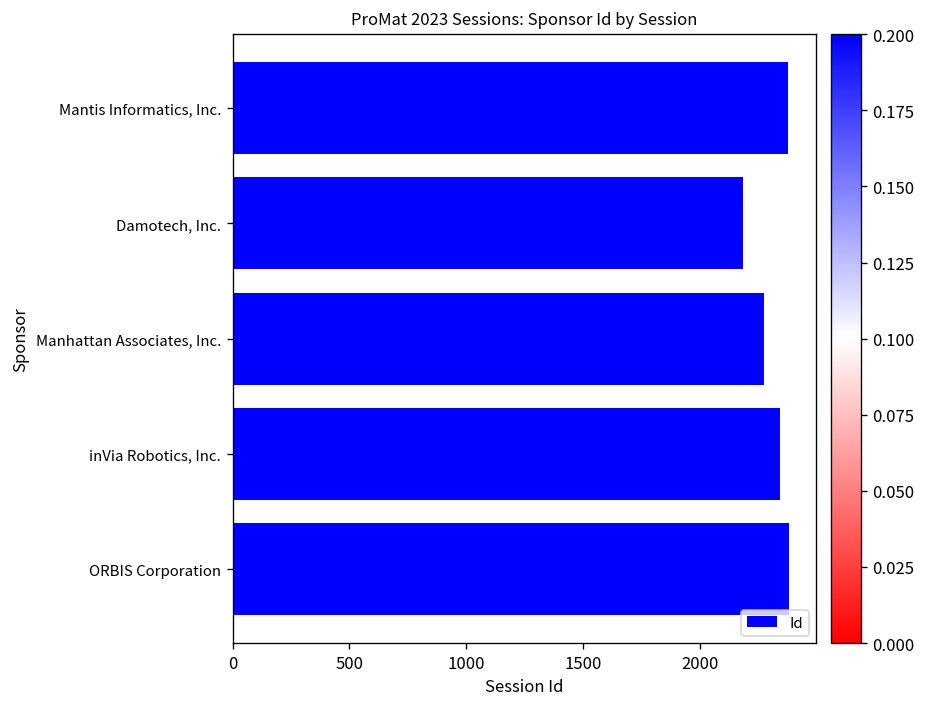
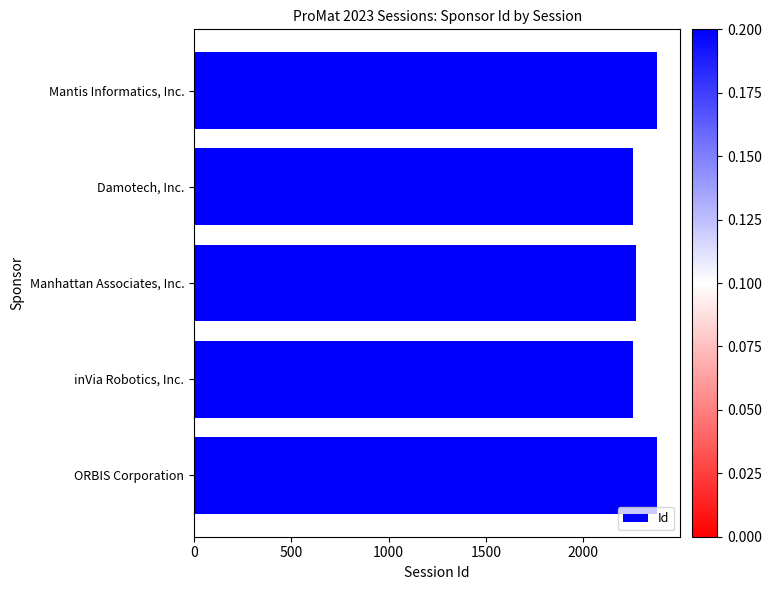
Damotech, Inc.: 2180 -> 2260
inVia Robotics, Inc.: 2340 -> 2260
